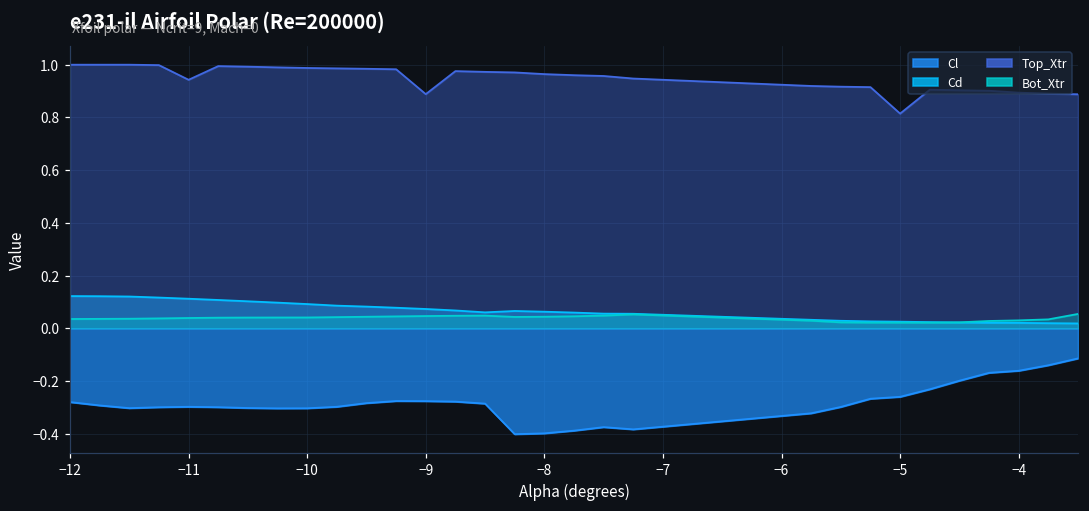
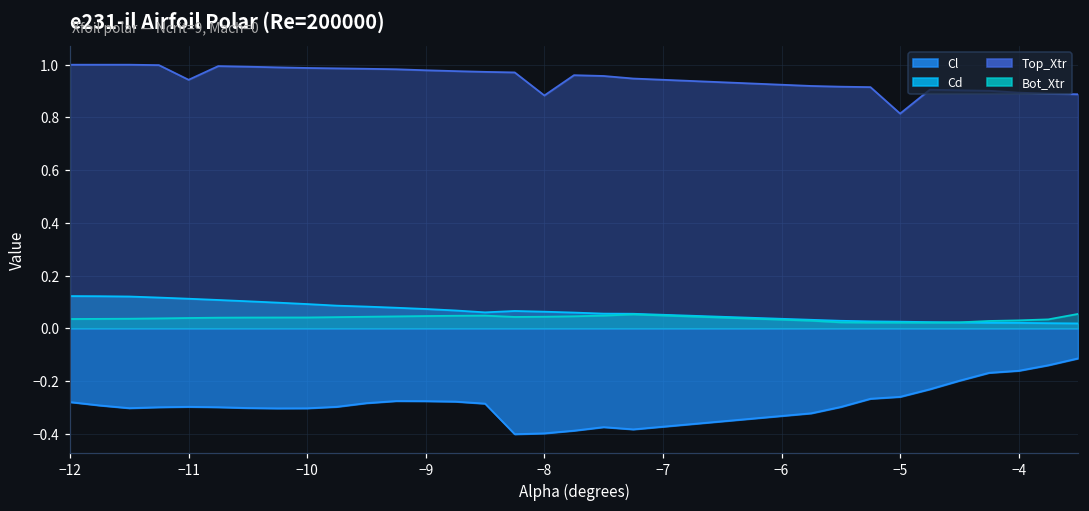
Top_Xtr, −9: 0.89 -> 0.98
Top_Xtr, −8: 0.96 -> 0.88
